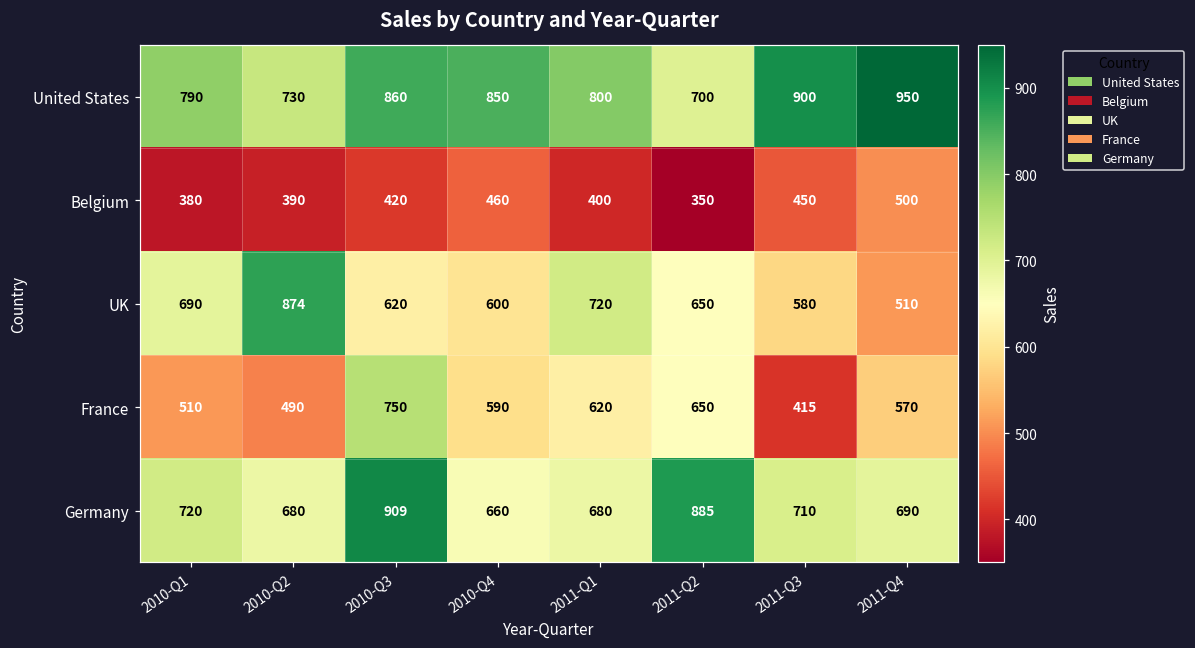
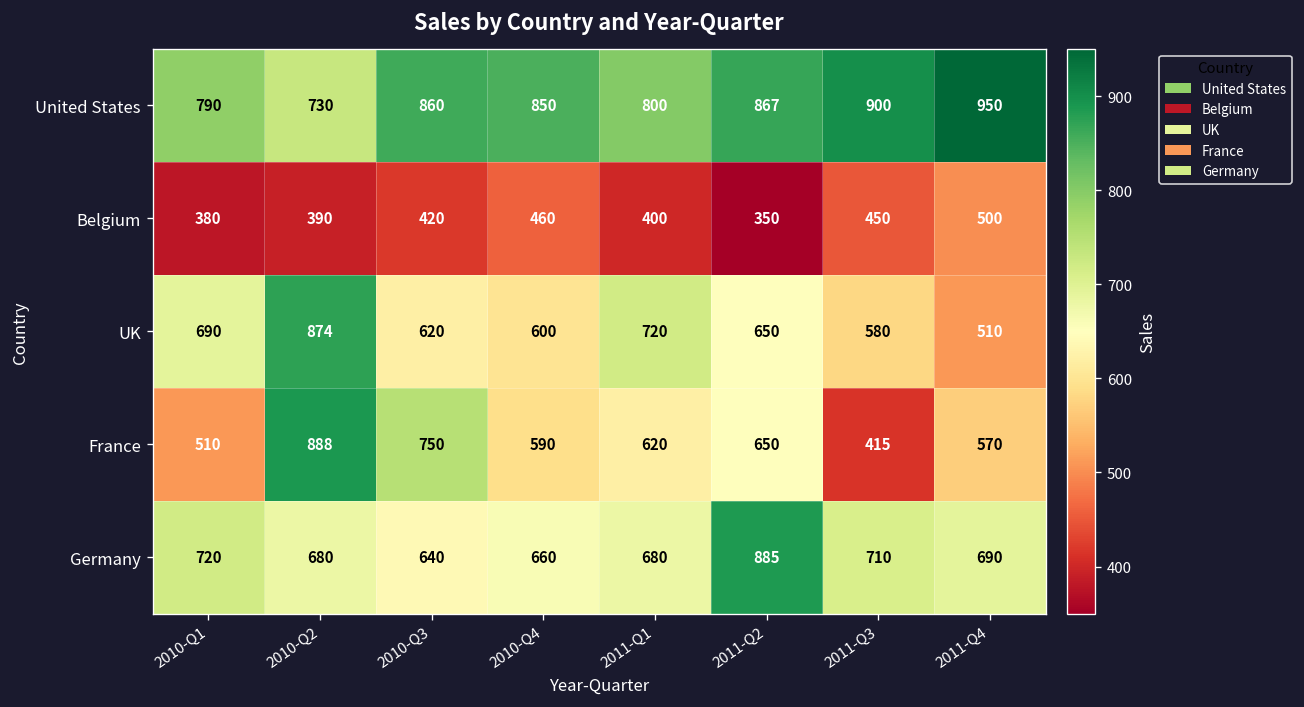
United States, 2011-Q2: 700 -> 867
France, 2010-Q2: 490 -> 888
Germany, 2010-Q3: 909 -> 640
